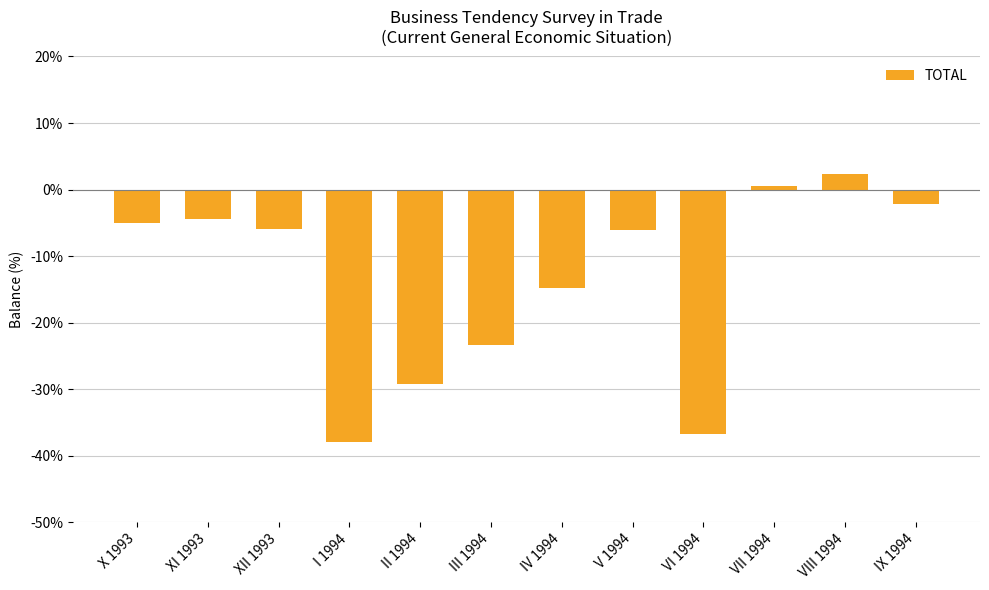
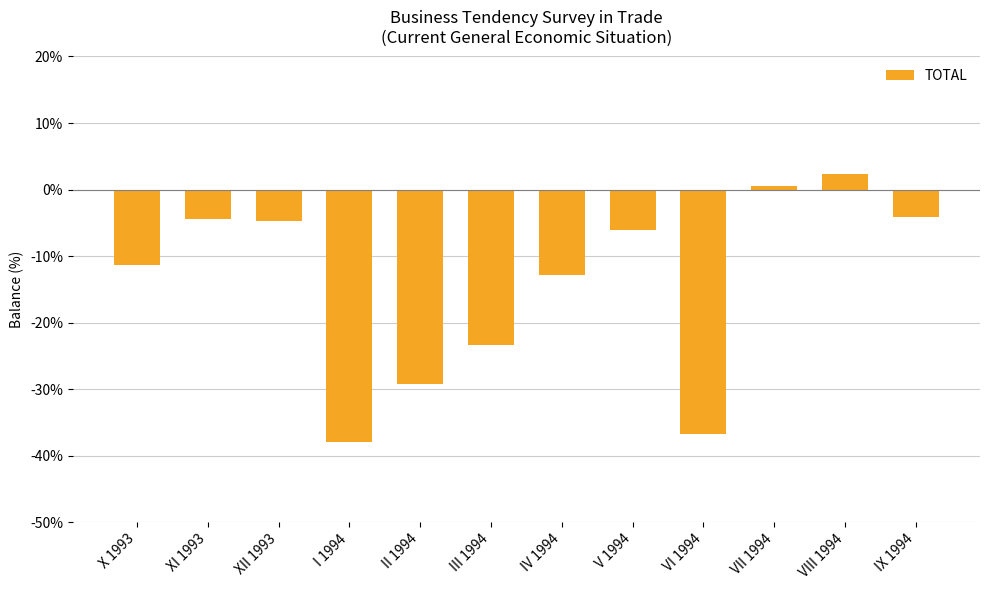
X 1993: -5% -> -11%
XII 1993: -6% -> -5%
IV 1994: -15% -> -13%
IX 1994: -2% -> -4%
